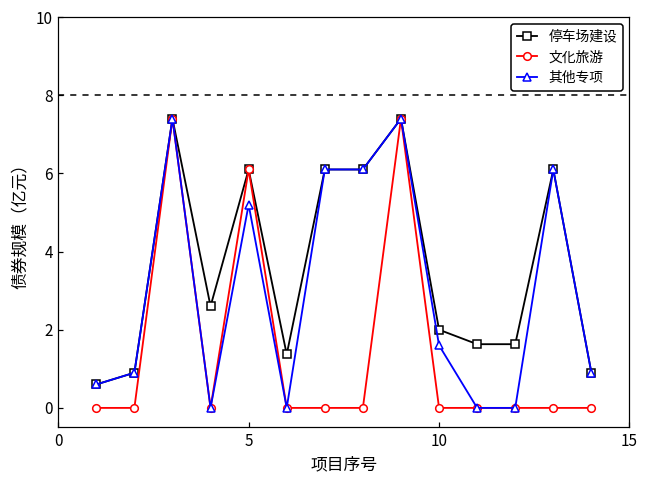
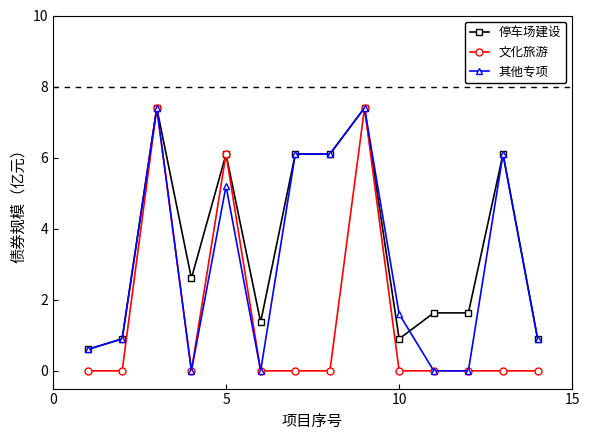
停车场建设, 10: 2.0 -> 0.9
